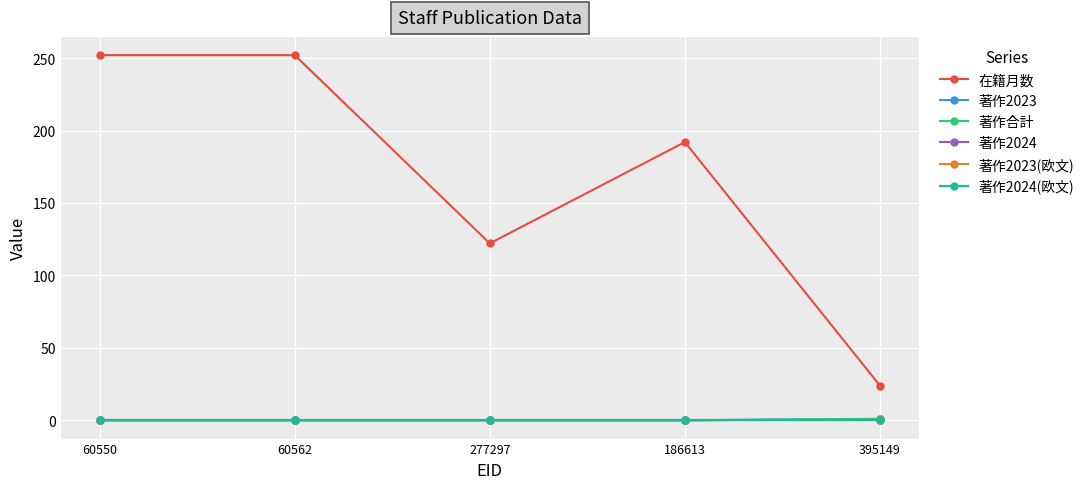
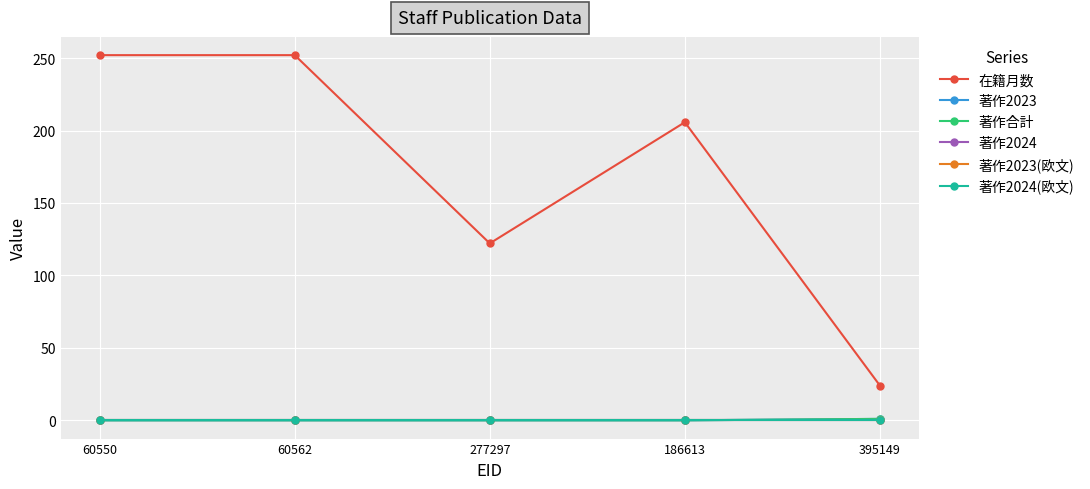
在籍月数, 186613: 192 -> 206
